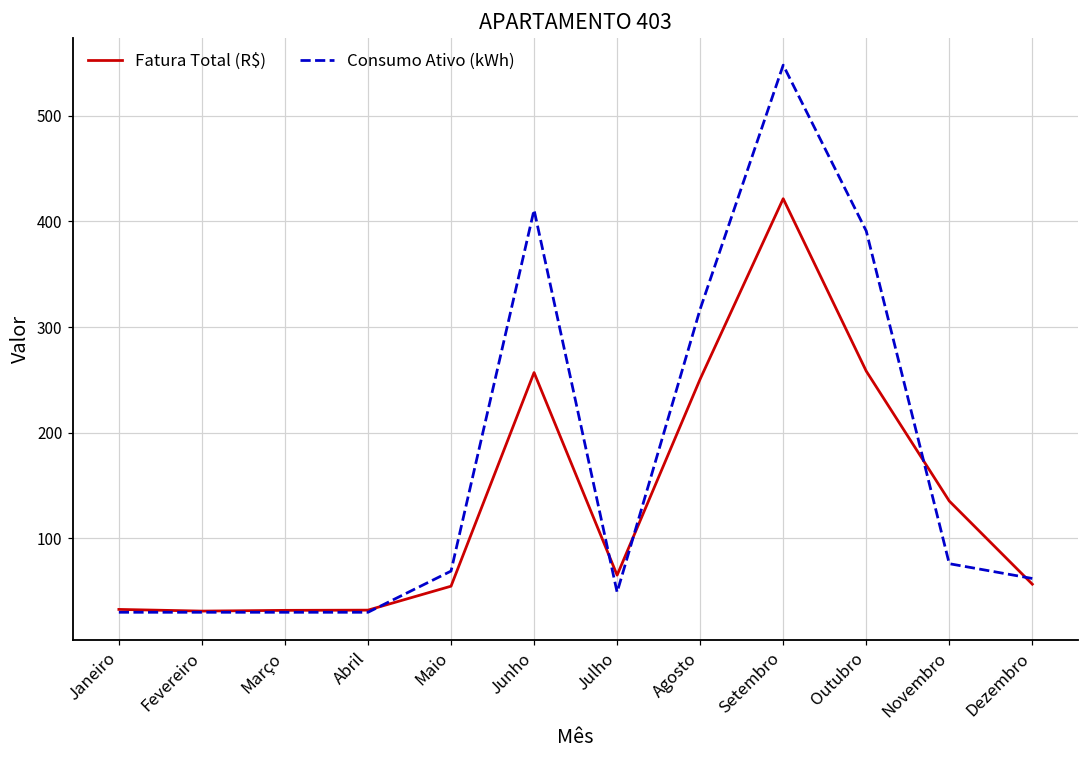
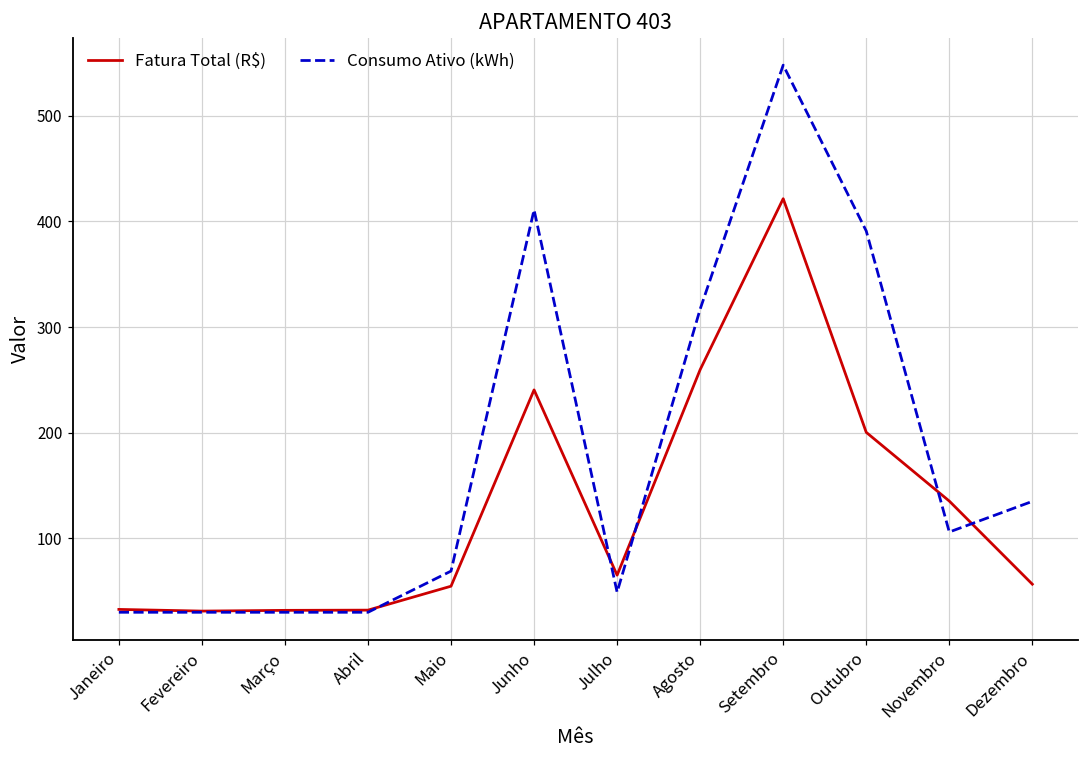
Fatura Total (R$), Junho: 260 -> 240
Fatura Total (R$), Agosto: 250 -> 260
Fatura Total (R$), Outubro: 260 -> 200
Consumo Ativo (kWh), Novembro: 80 -> 110
Consumo Ativo (kWh), Dezembro: 60 -> 140
